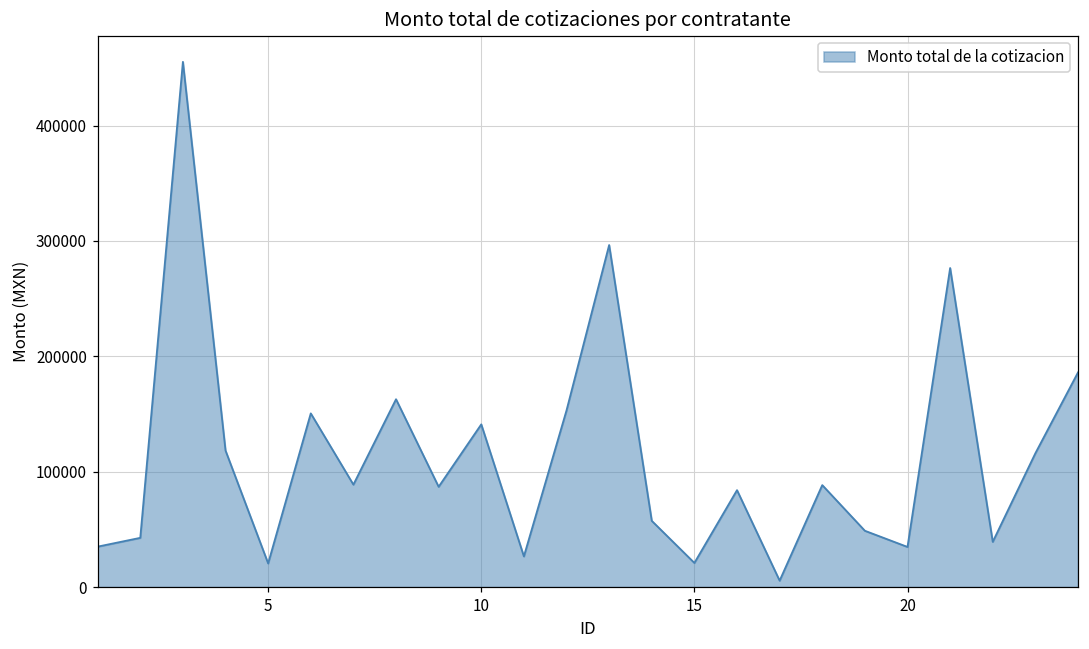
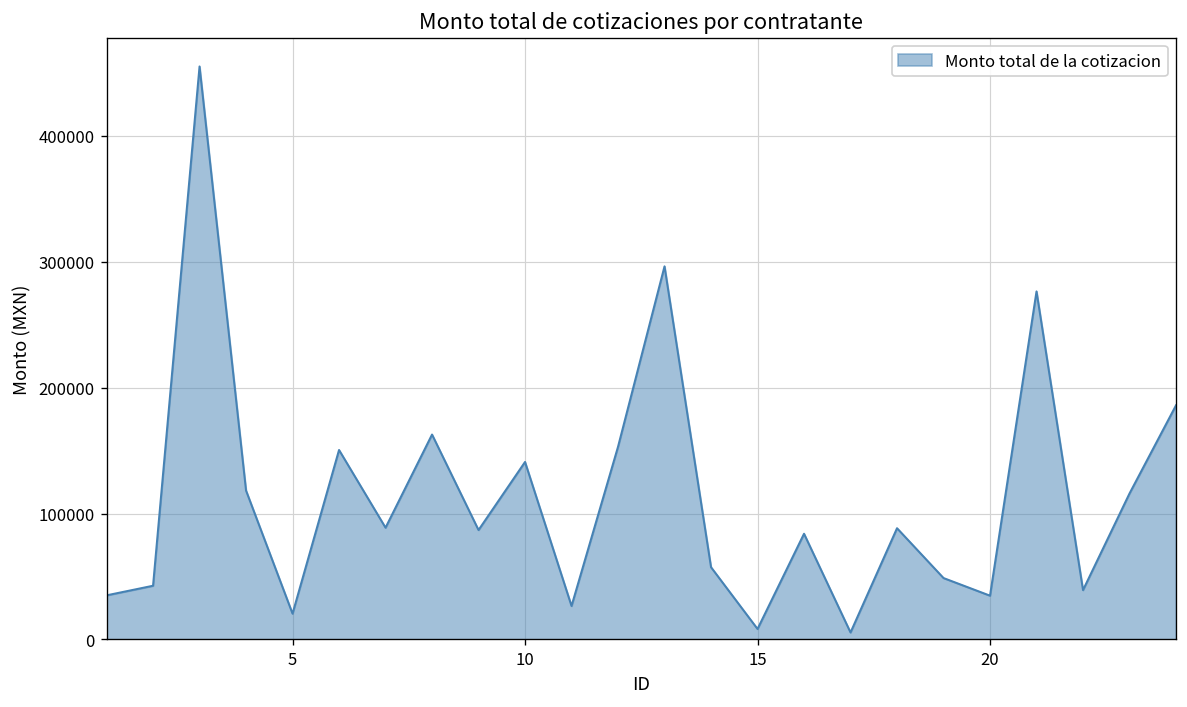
15: 21000 -> 8000
